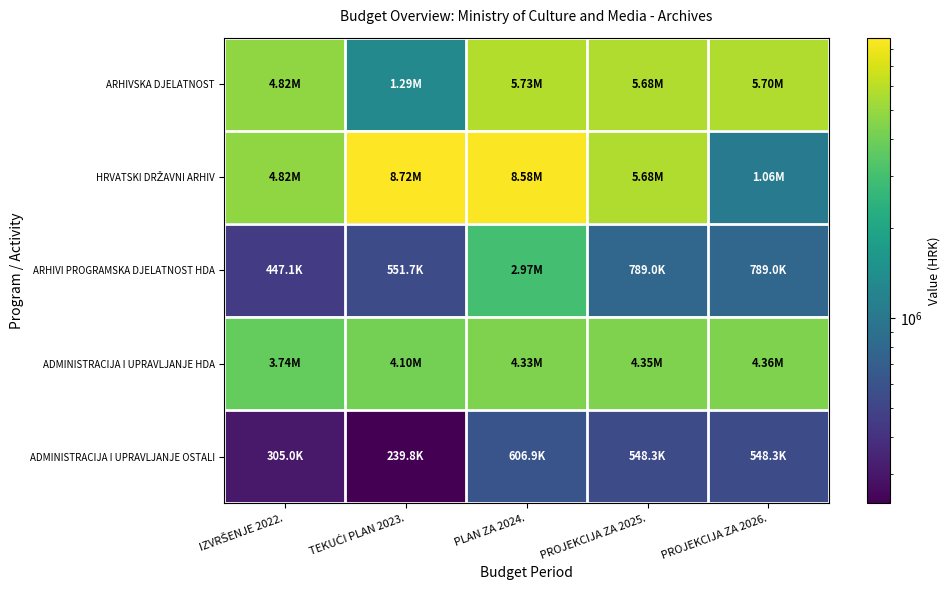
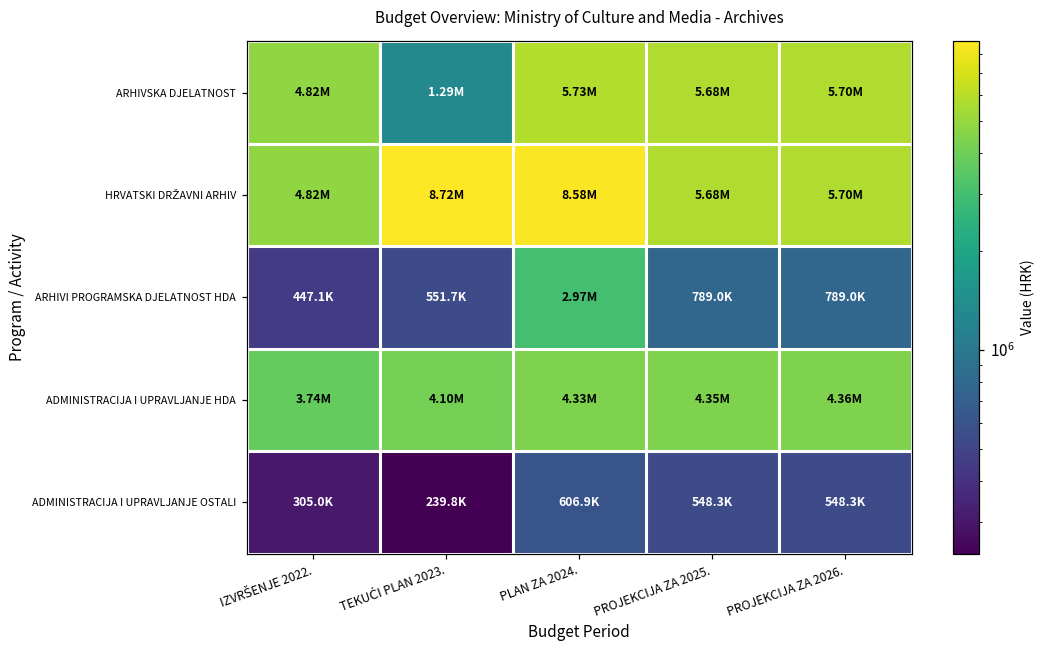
HRVATSKI DRŽAVNI ARHIV, PROJEKCIJA ZA 2026.: 1.06M -> 5.70M
